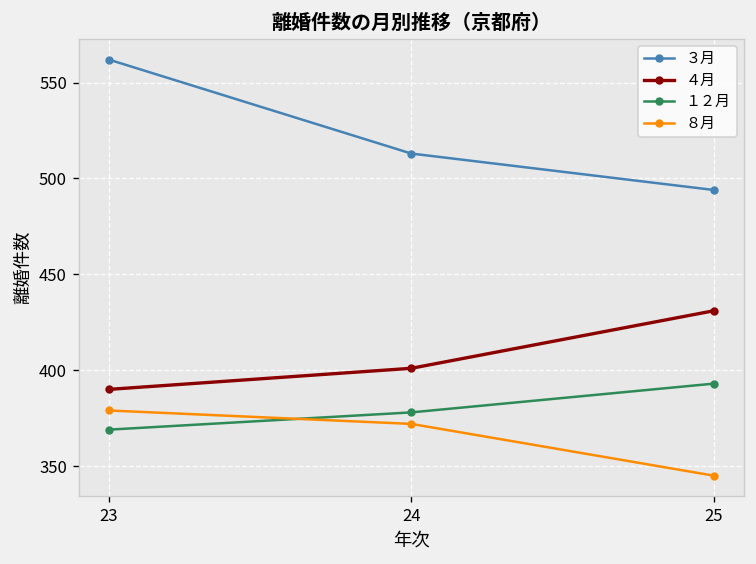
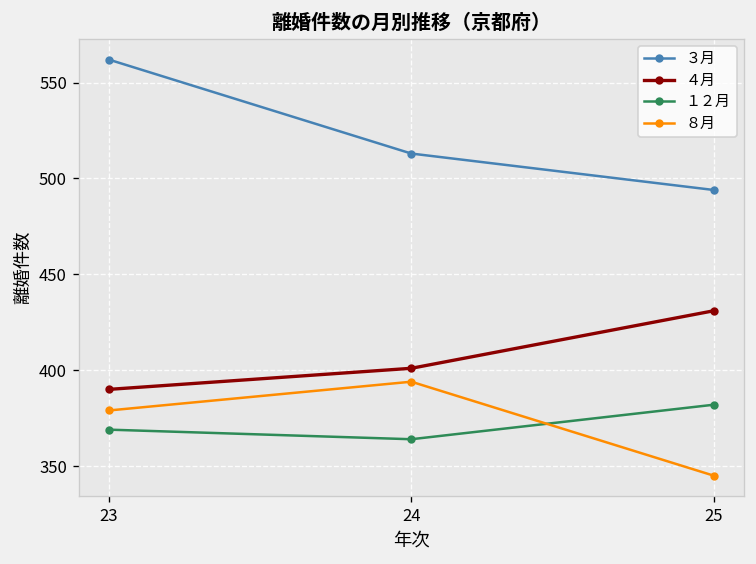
１２月, 24: 378 -> 364
８月, 24: 372 -> 394
１２月, 25: 393 -> 382
